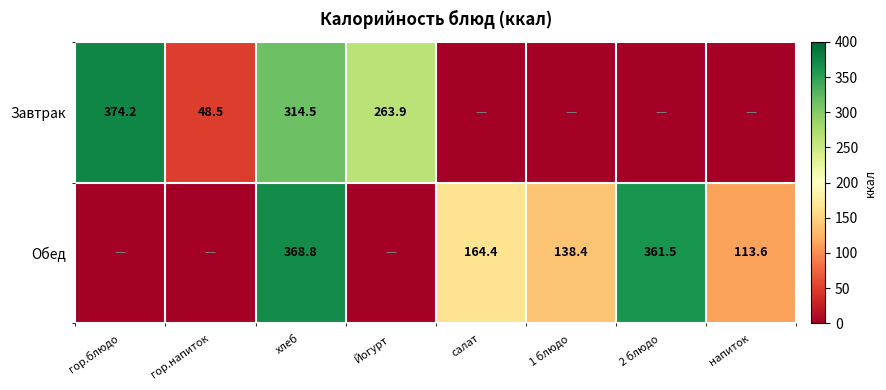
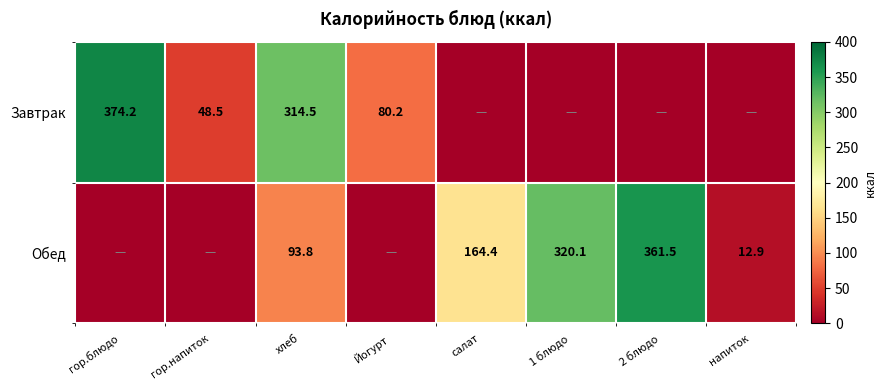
Завтрак, Йогурт: 263.9 -> 80.2
Обед, хлеб: 368.8 -> 93.8
Обед, 1 блюдо: 138.4 -> 320.1
Обед, напиток: 113.6 -> 12.9
